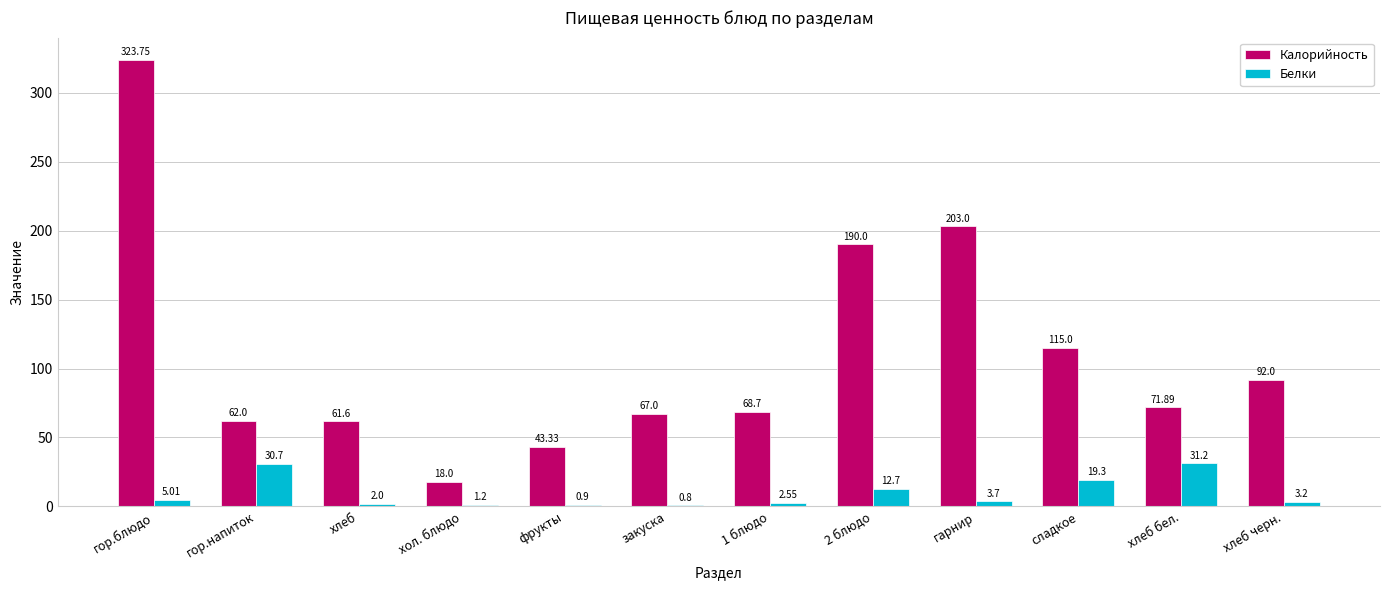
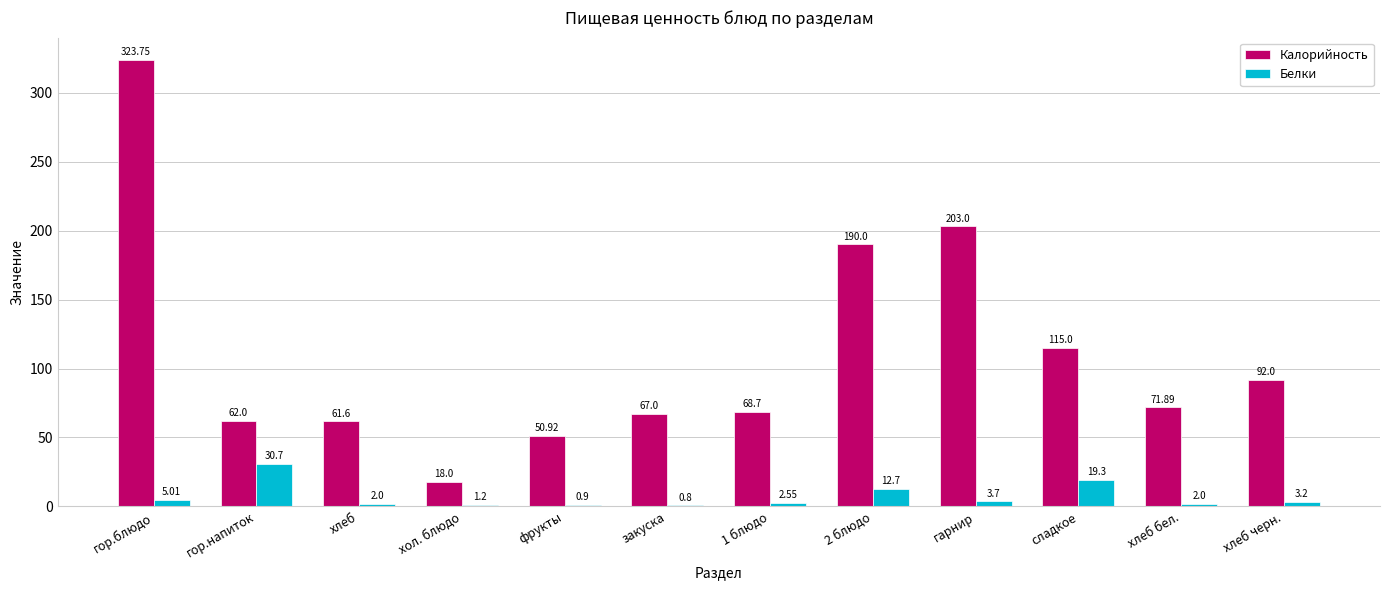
Калорийность, фрукты: 43.33 -> 50.92
Белки, хлеб бел.: 31.2 -> 2.0
